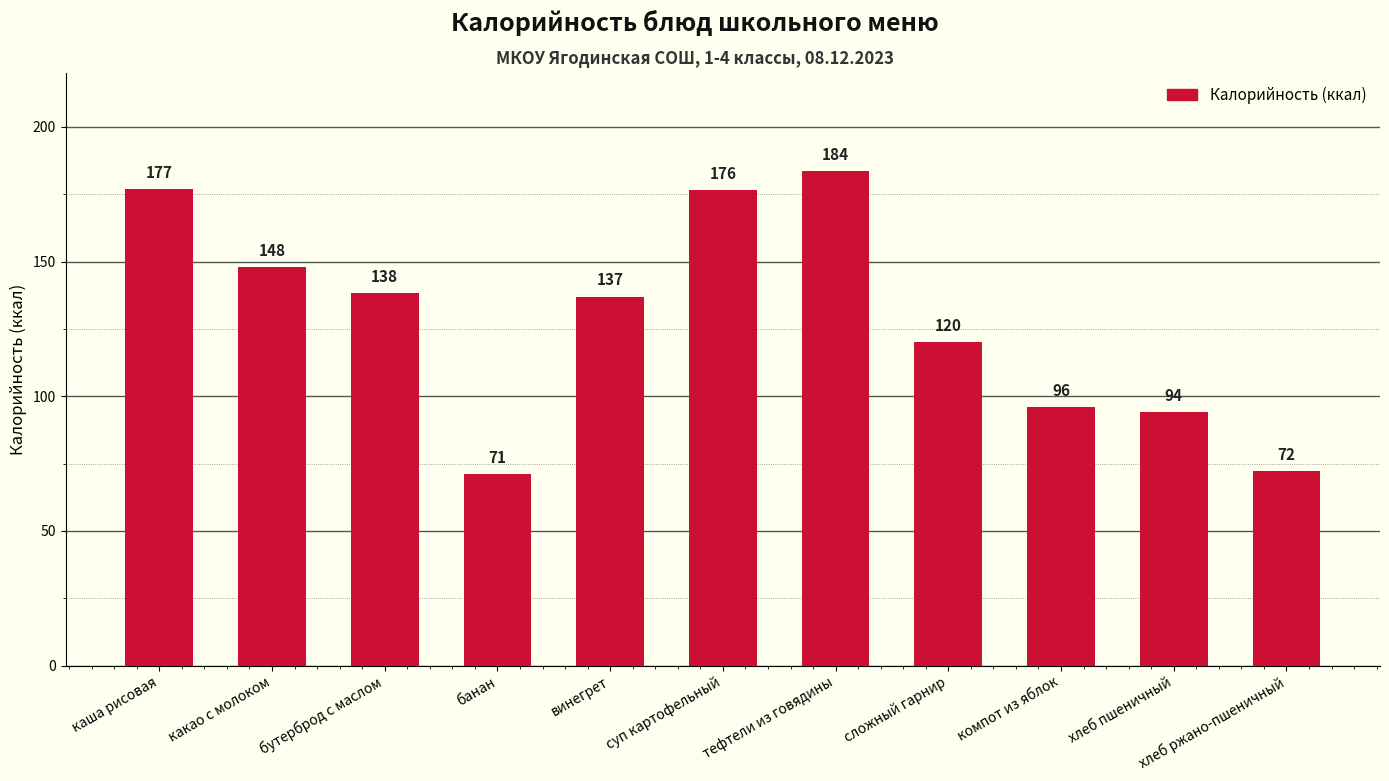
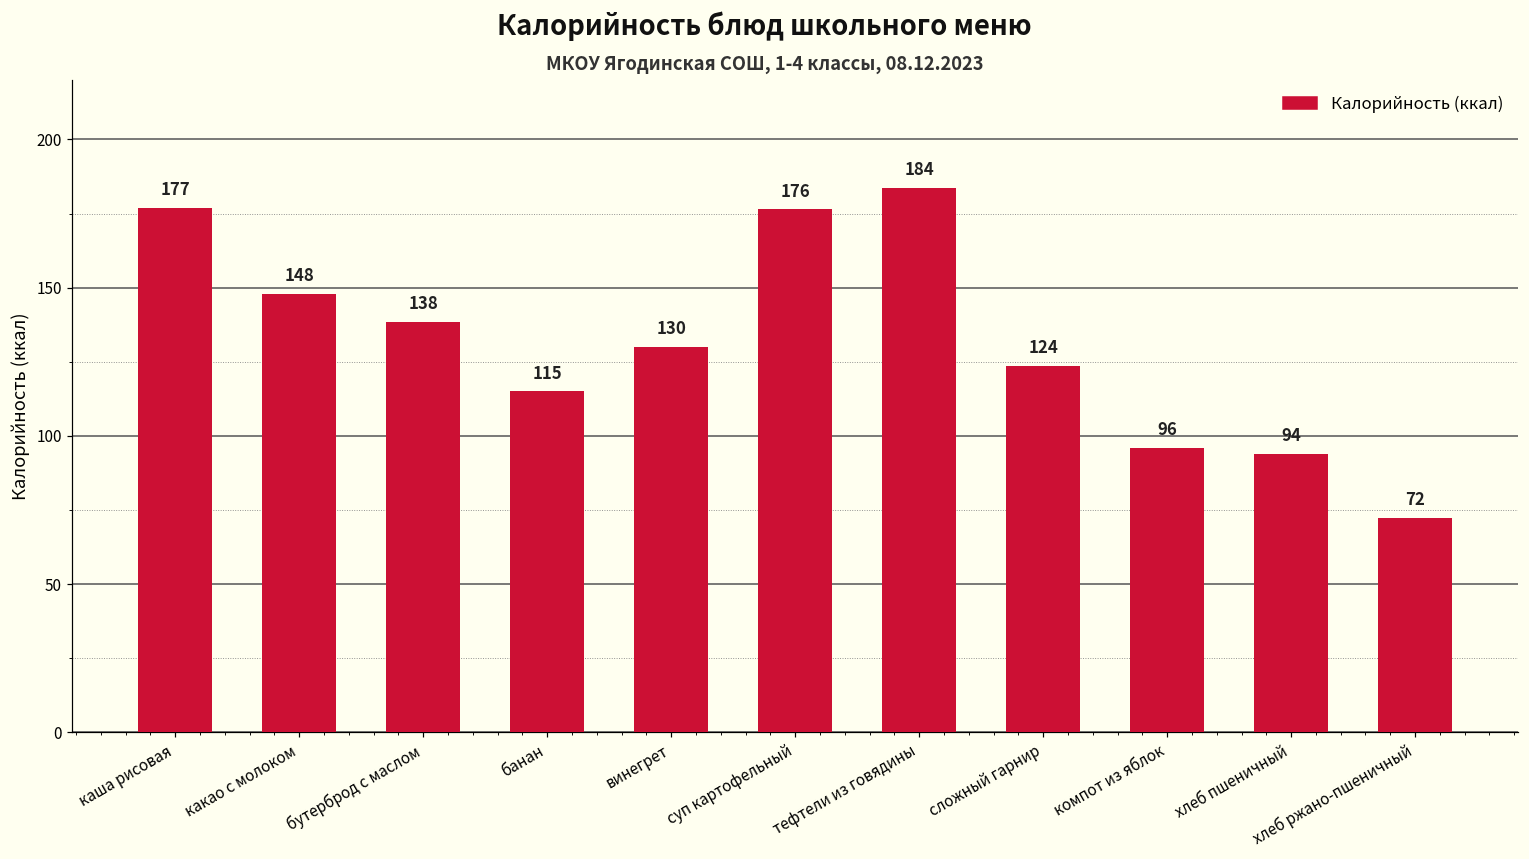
банан: 71 -> 115
винегрет: 137 -> 130
сложный гарнир: 120 -> 124
